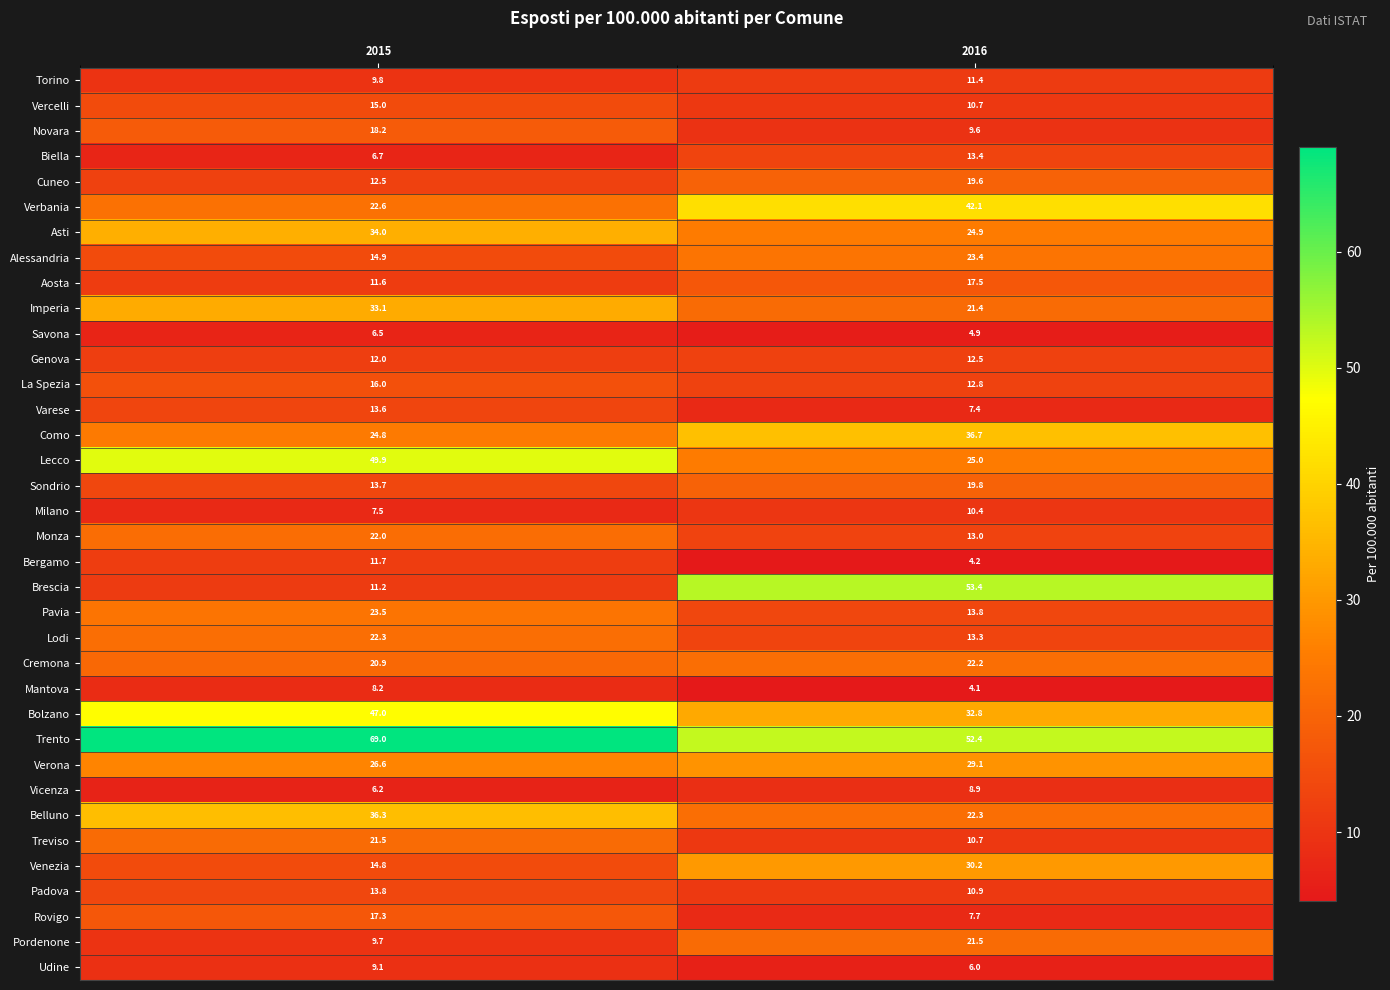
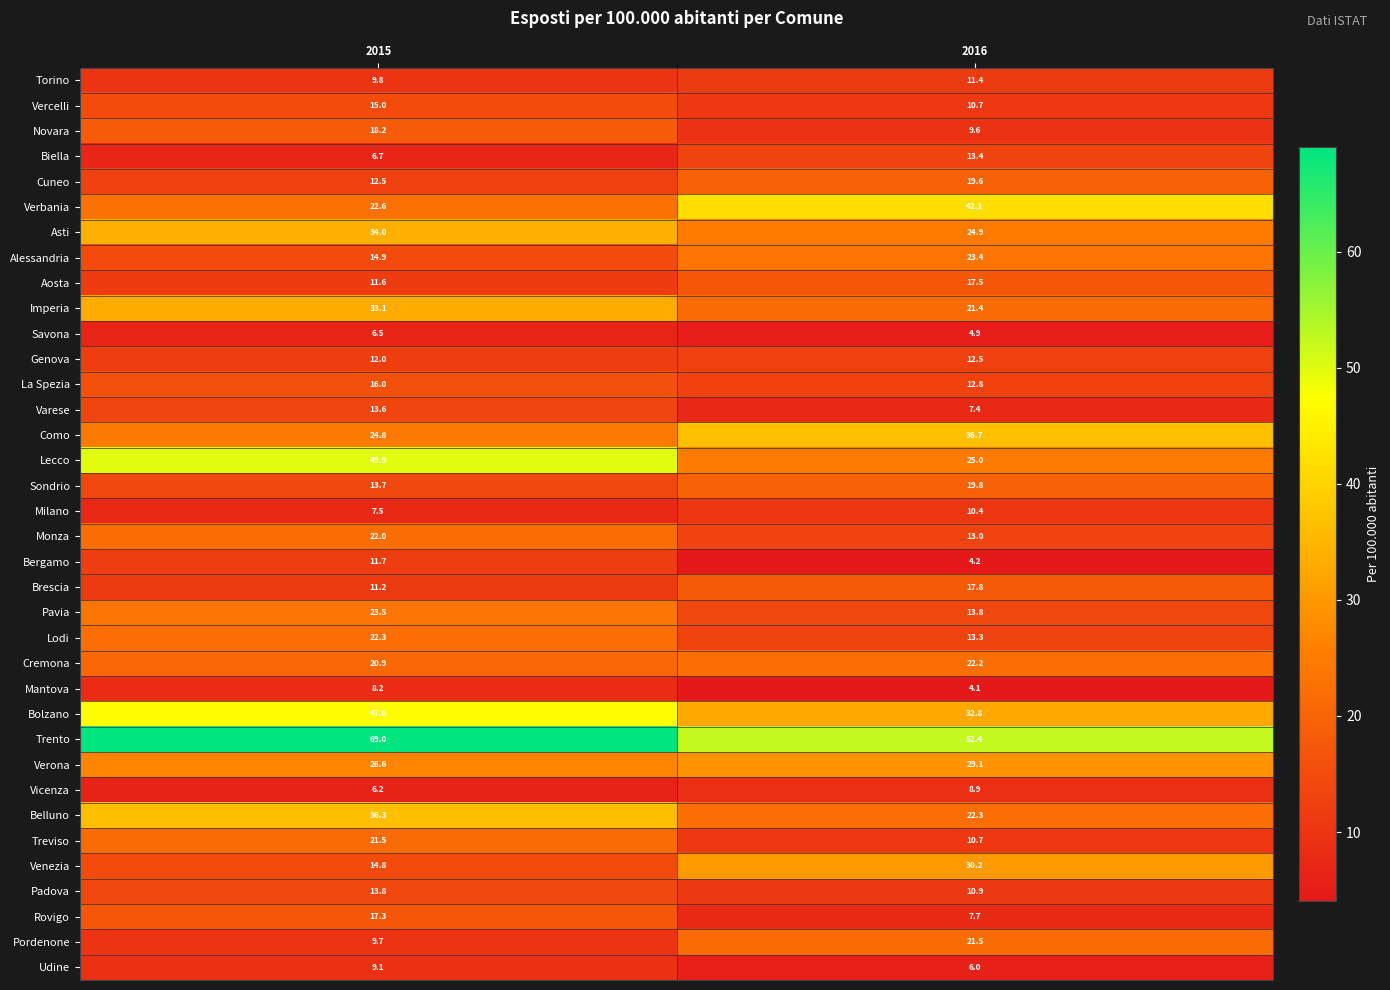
Brescia, 2016: 53.4 -> 17.8
